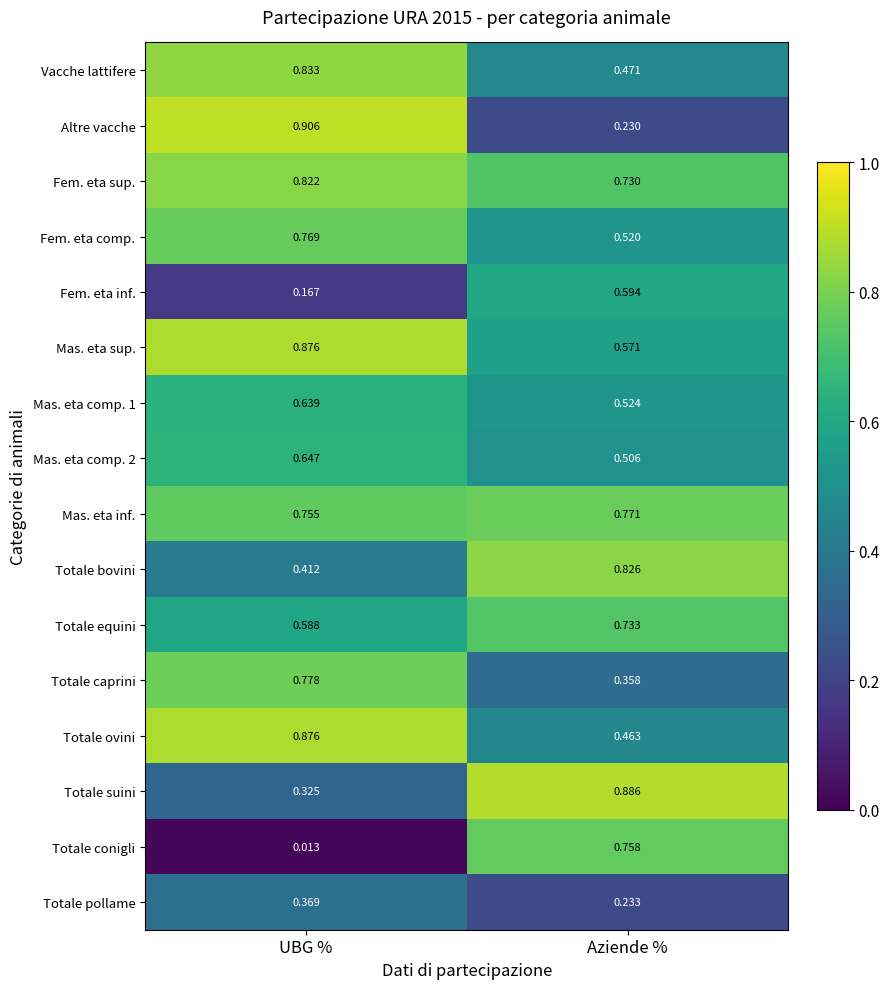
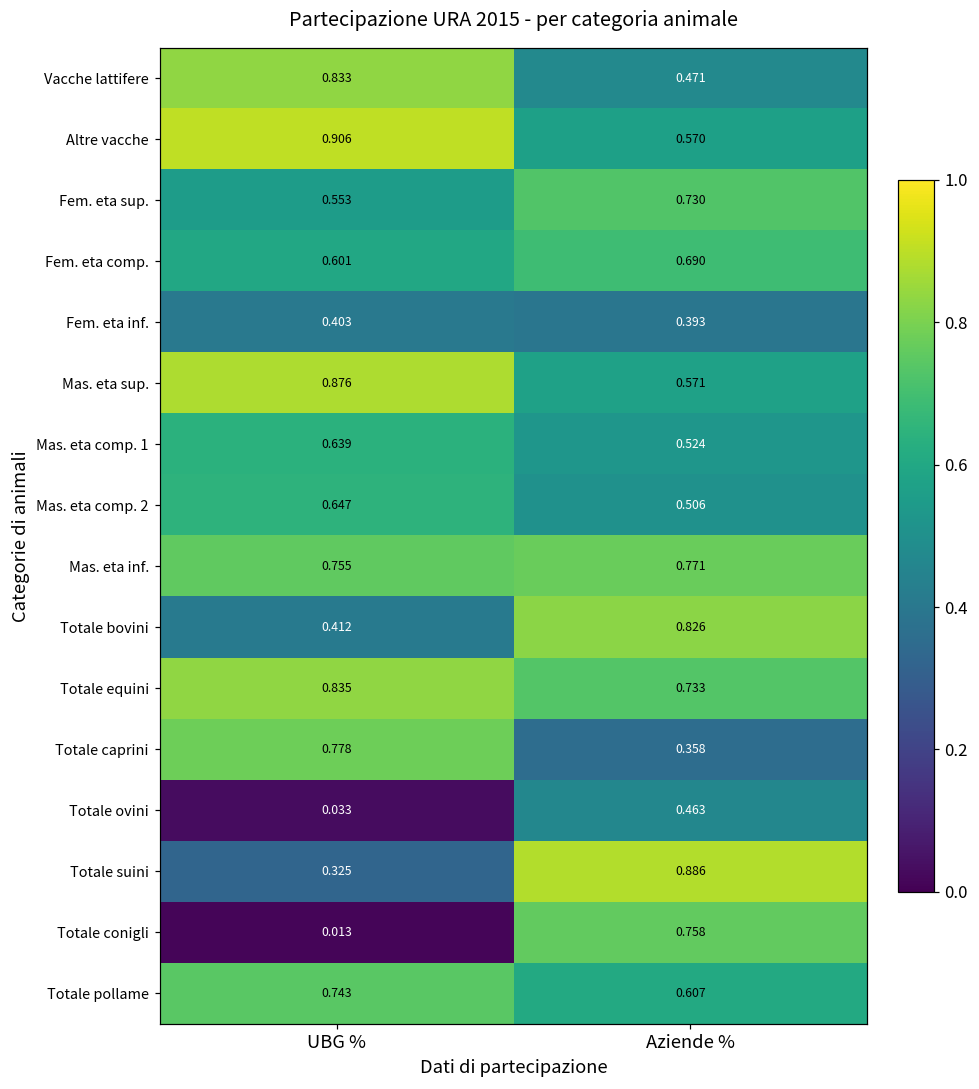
Altre vacche, Aziende %: 0.230 -> 0.570
Fem. eta sup., UBG %: 0.822 -> 0.553
Fem. eta comp., UBG %: 0.769 -> 0.601
Fem. eta comp., Aziende %: 0.520 -> 0.690
Fem. eta inf., UBG %: 0.167 -> 0.403
Fem. eta inf., Aziende %: 0.594 -> 0.393
Totale equini, UBG %: 0.588 -> 0.835
Totale ovini, UBG %: 0.876 -> 0.033
Totale pollame, UBG %: 0.369 -> 0.743
Totale pollame, Aziende %: 0.233 -> 0.607
